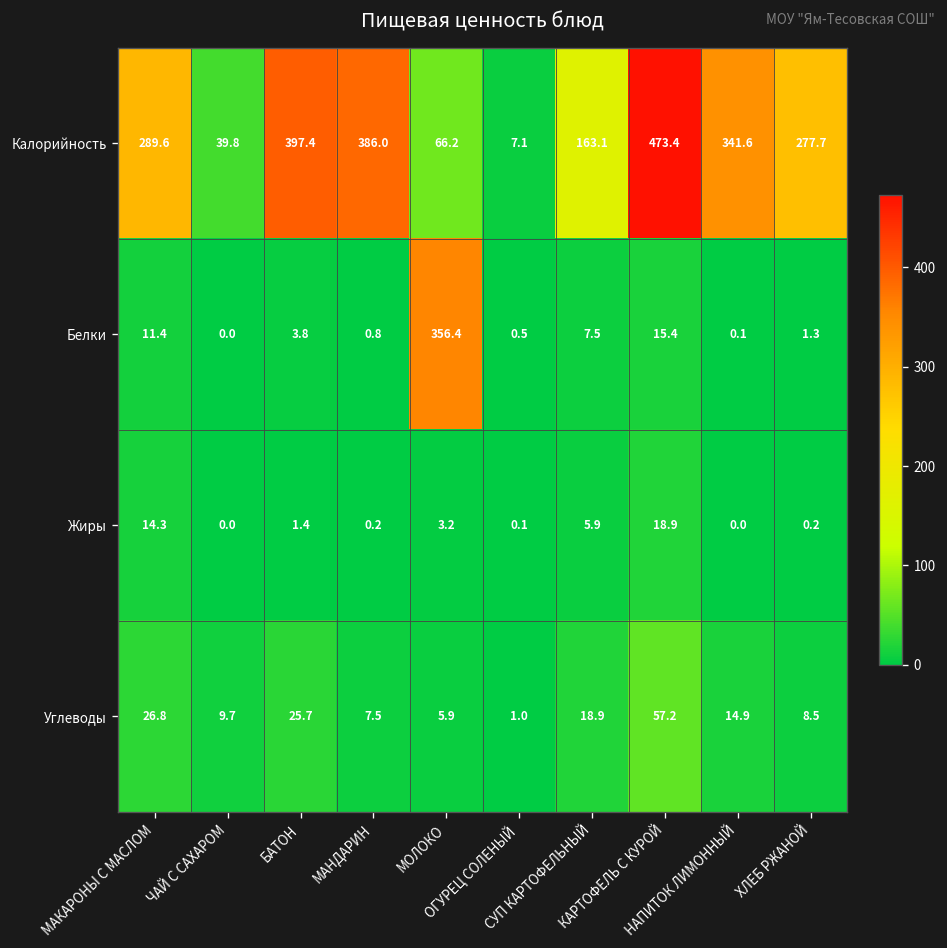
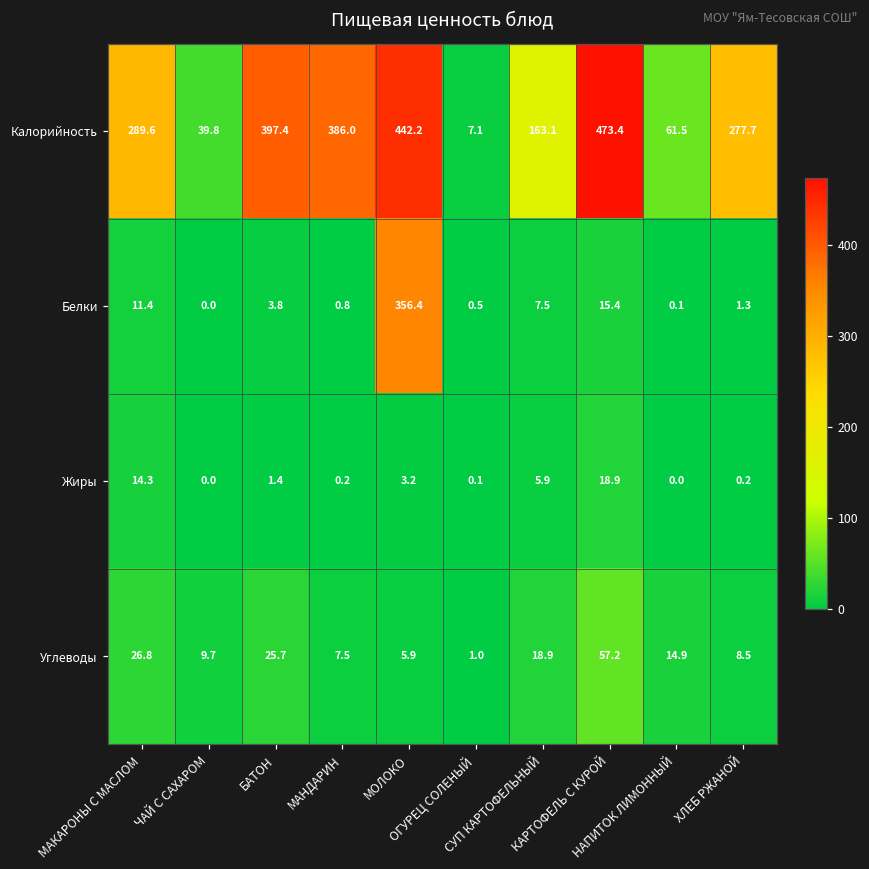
Калорийность, МОЛОКО: 66.2 -> 442.2
Калорийность, НАПИТОК ЛИМОННЫЙ: 341.6 -> 61.5
